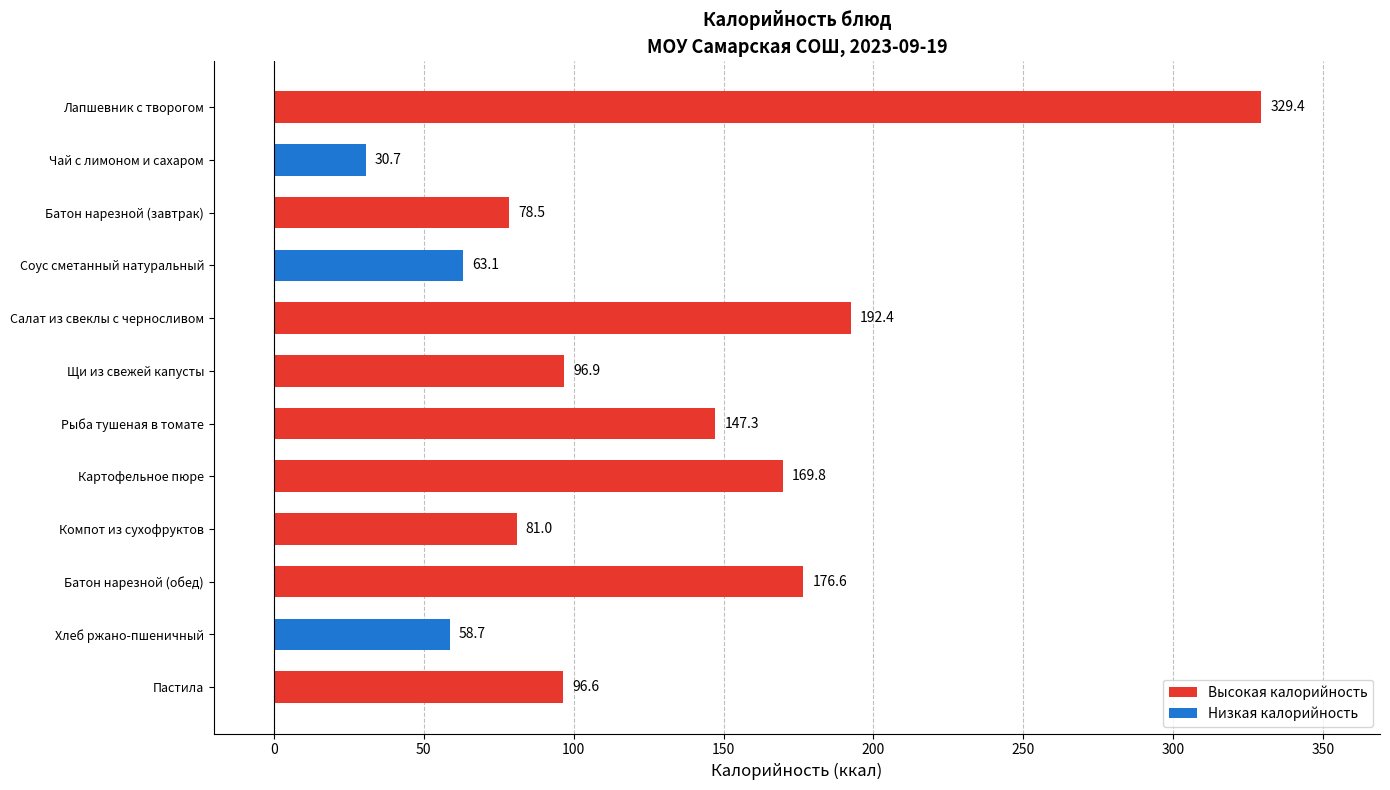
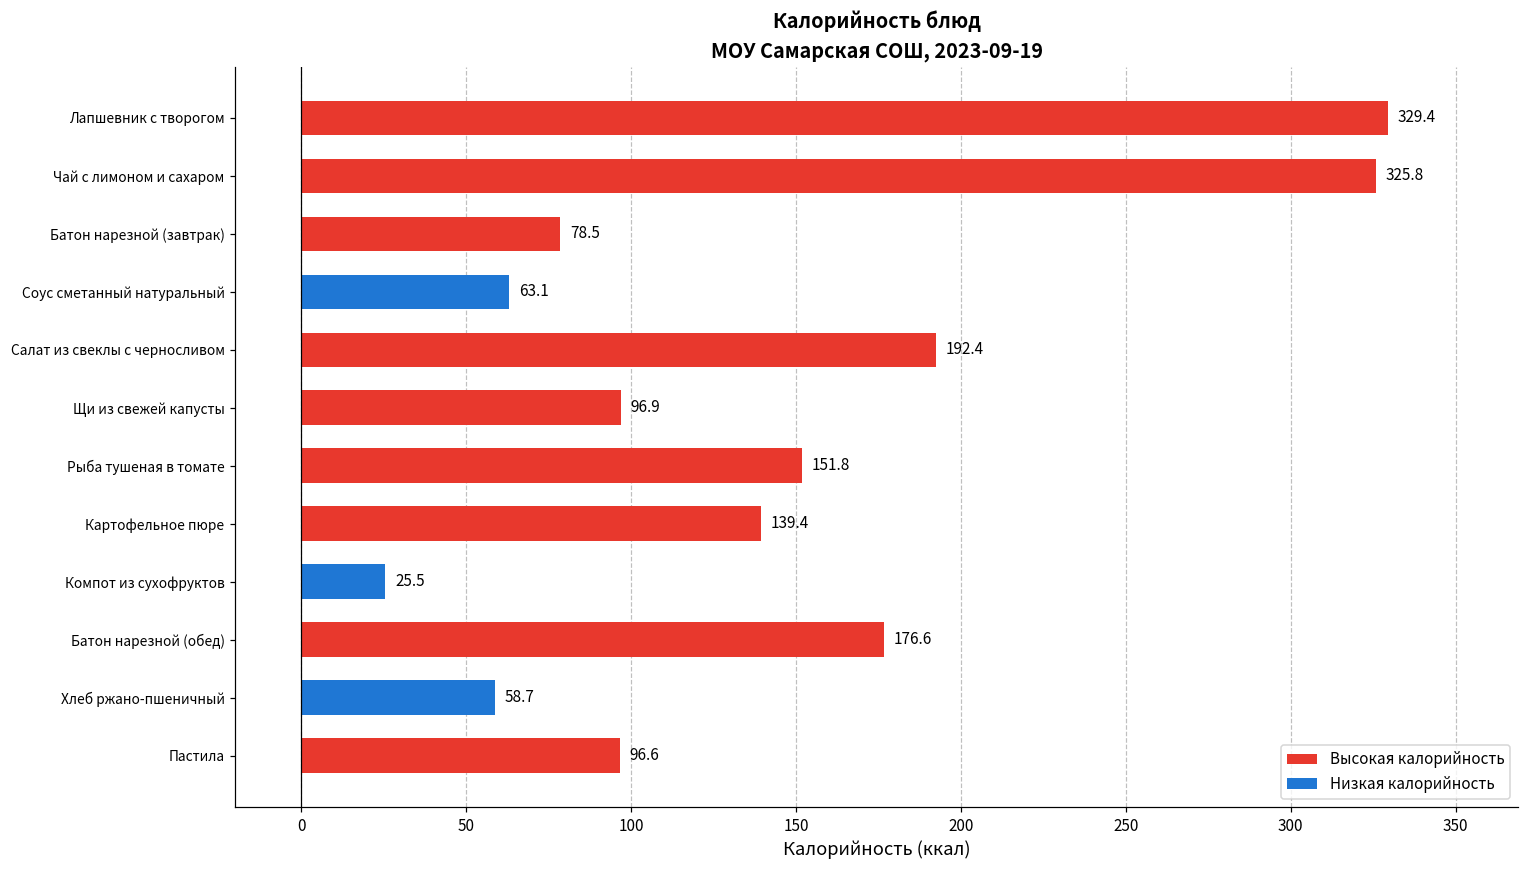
Чай с лимоном и сахаром: 30.7 -> 325.8
Рыба тушеная в томате: 147.3 -> 151.8
Картофельное пюре: 169.8 -> 139.4
Компот из сухофруктов: 81.0 -> 25.5
